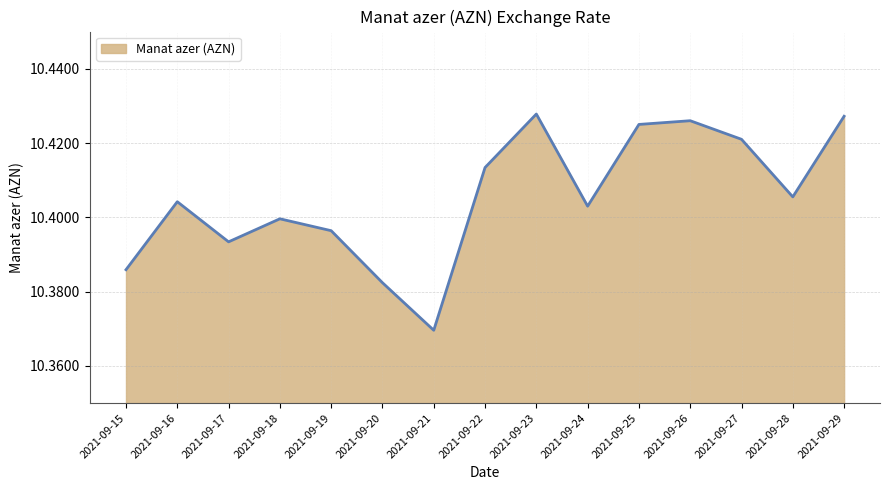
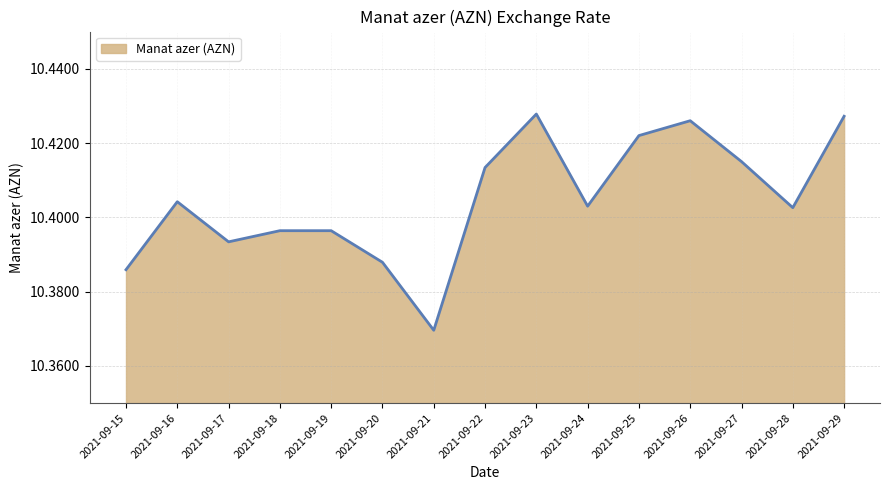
2021-09-18: 10.400 -> 10.396
2021-09-20: 10.382 -> 10.388
2021-09-25: 10.425 -> 10.422
2021-09-27: 10.421 -> 10.415
2021-09-28: 10.406 -> 10.403
